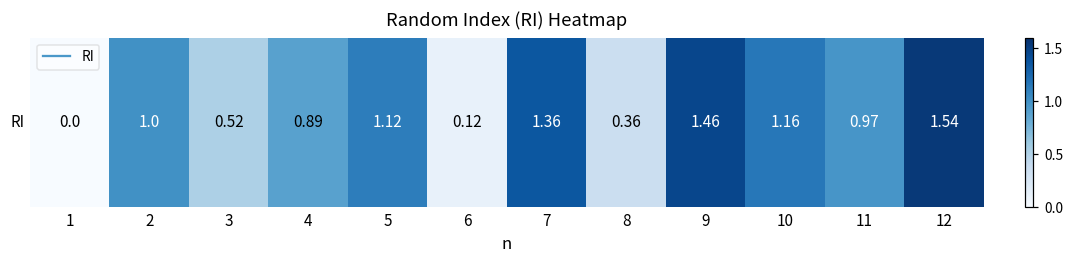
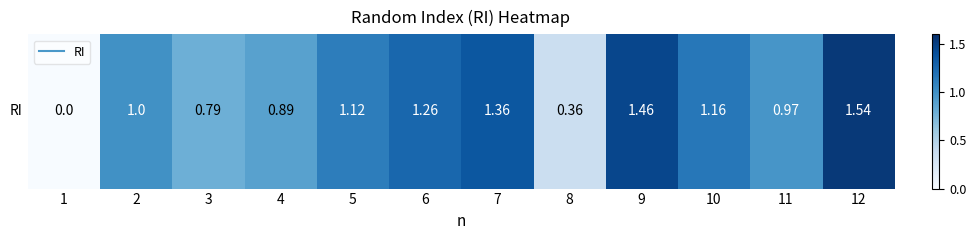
RI, 3: 0.52 -> 0.79
RI, 6: 0.12 -> 1.26
